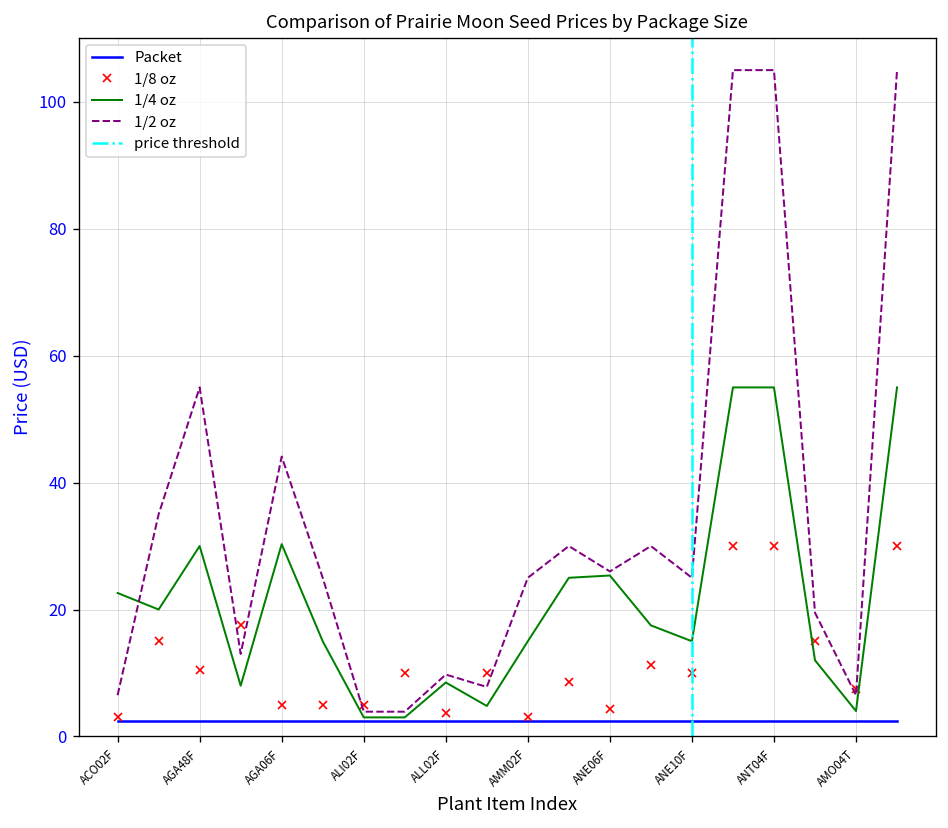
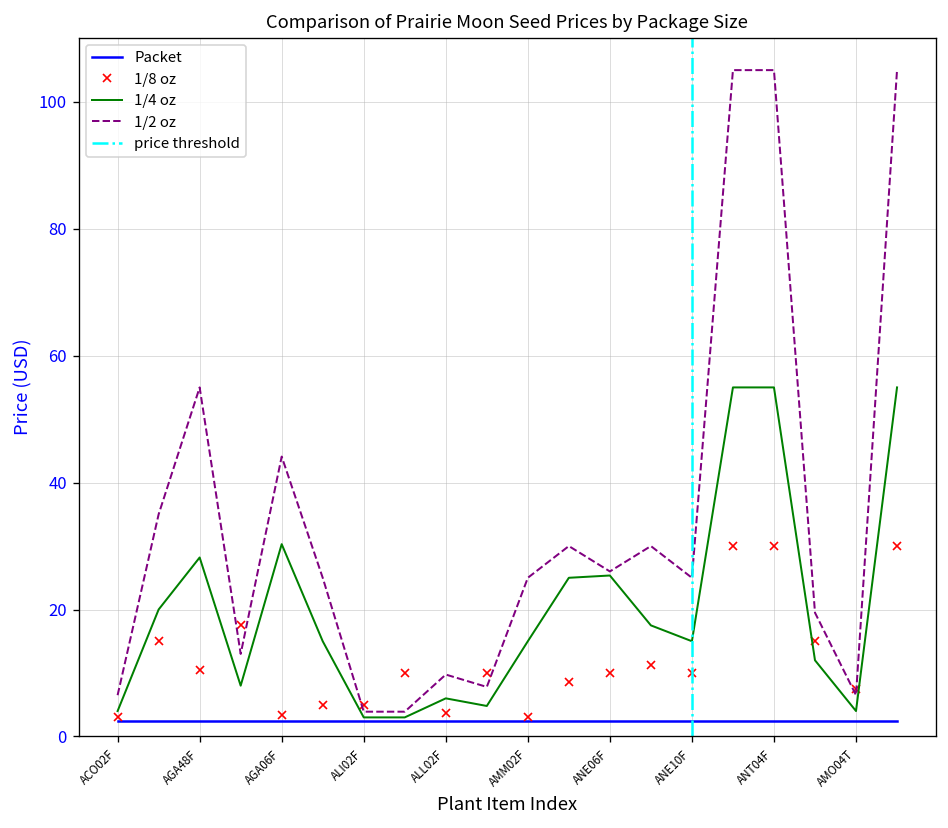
1/4 oz, ACO02F: 23 -> 4
1/4 oz, AGA48F: 30 -> 28
1/8 oz, AGA06F: 5 -> 3
1/4 oz, ALL02F: 9 -> 6
1/8 oz, ANE06F: 4 -> 10
